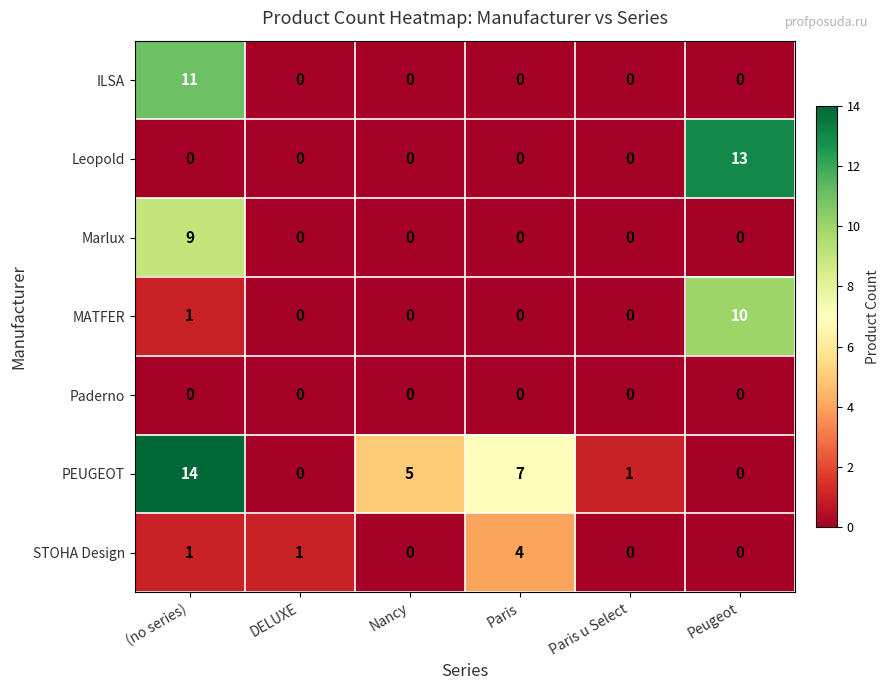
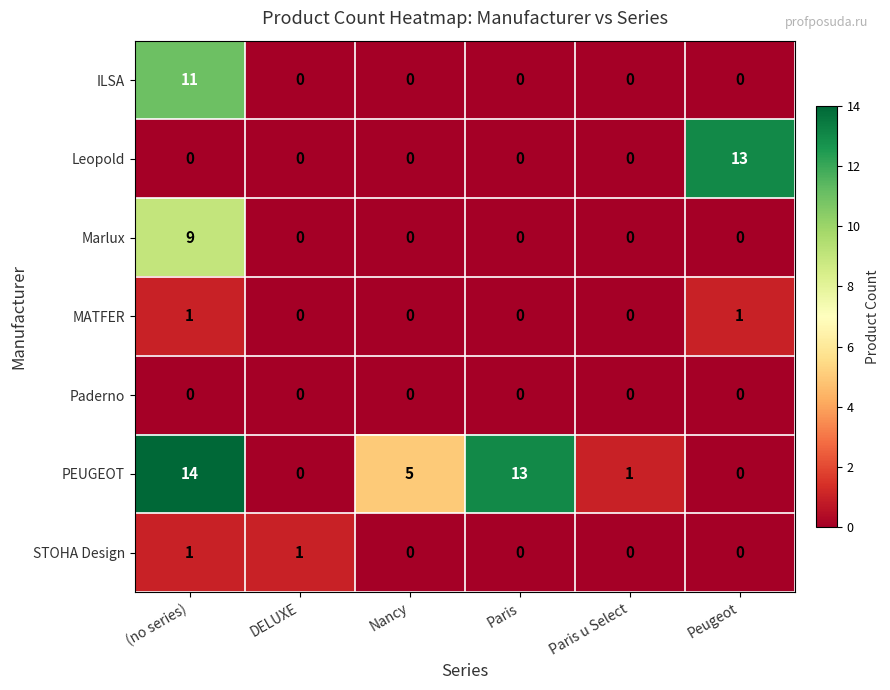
MATFER, Peugeot: 10 -> 1
PEUGEOT, Paris: 7 -> 13
STOHA Design, Paris: 4 -> 0
